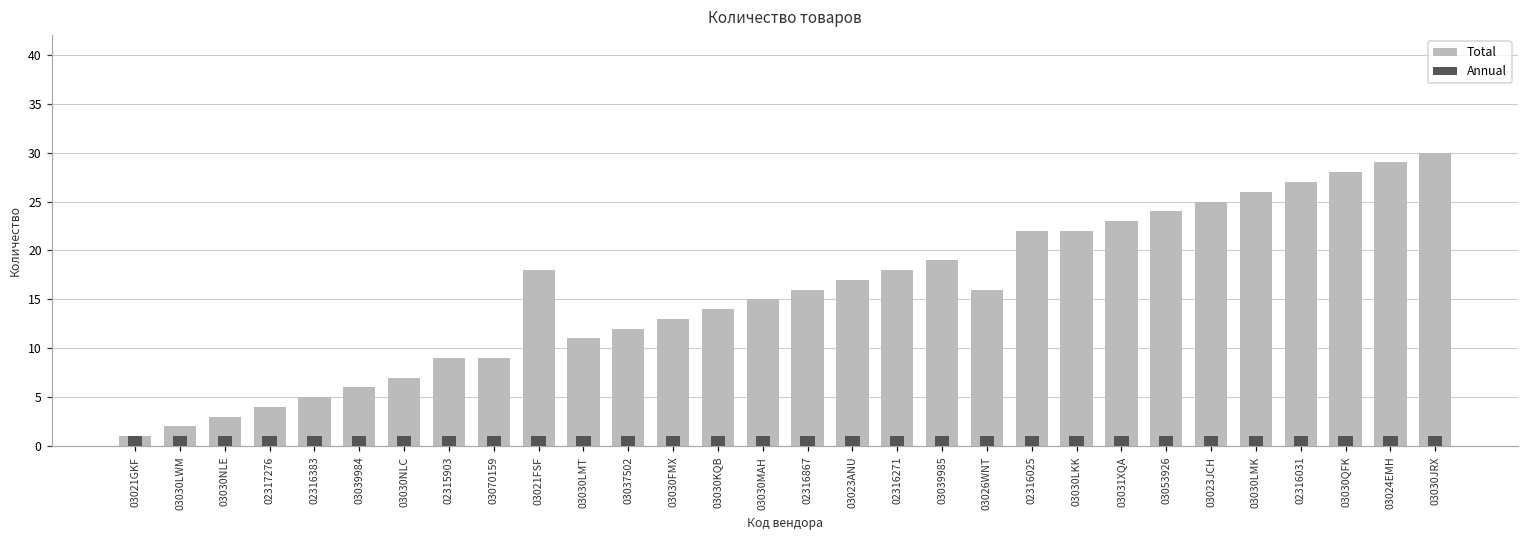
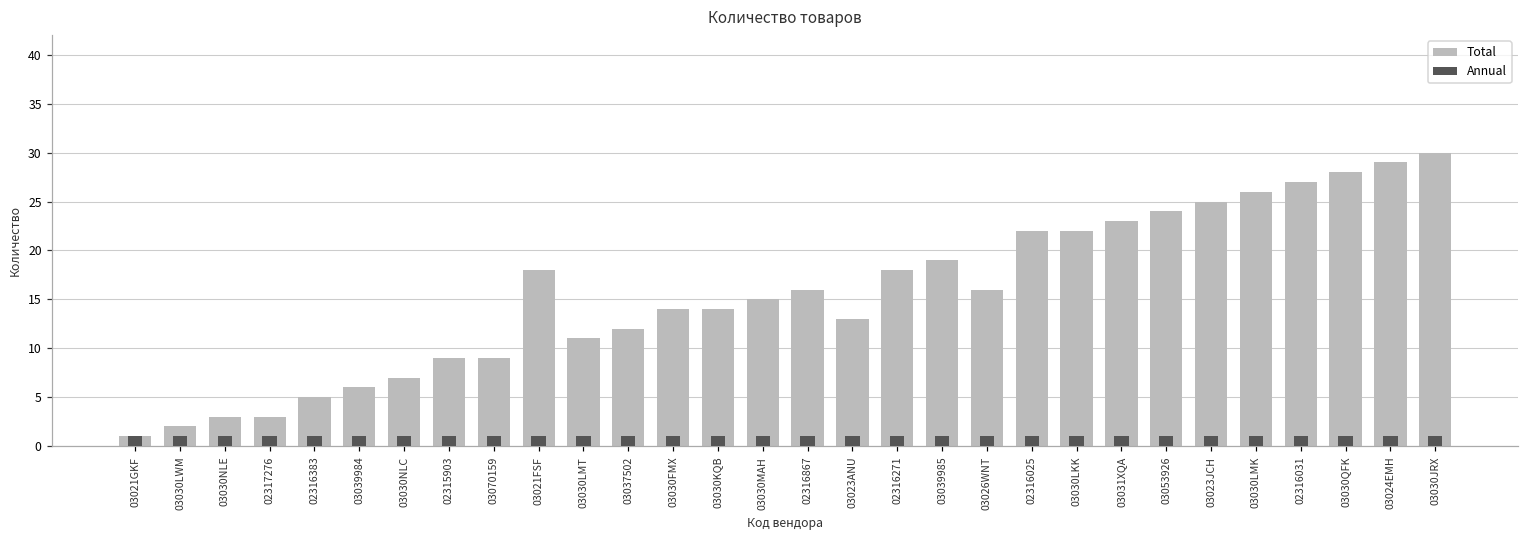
Total, 02317276: 4 -> 3
Total, 03030FMX: 13 -> 14
Total, 03023ANU: 17 -> 13
